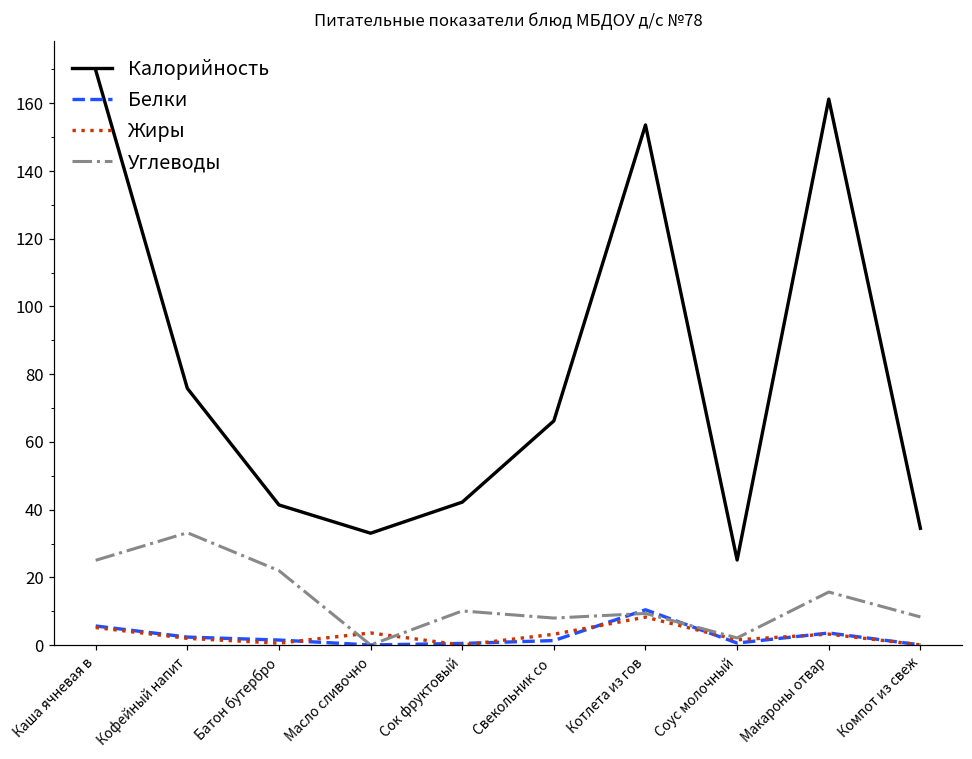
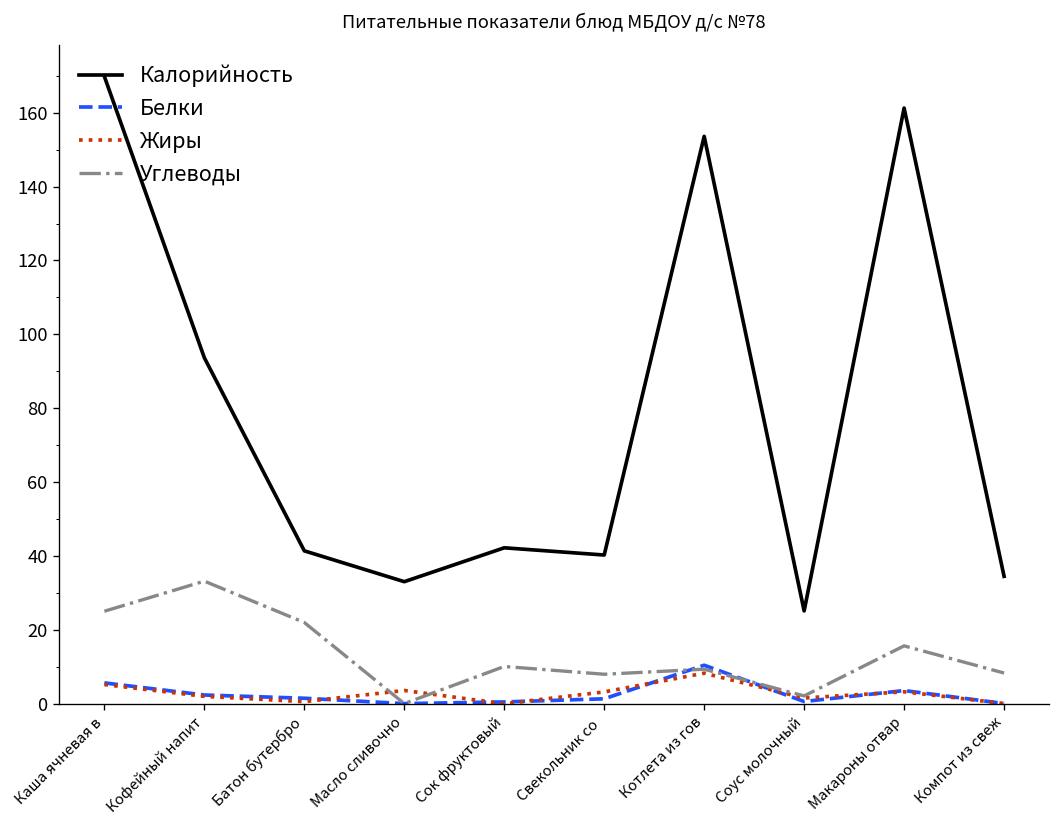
Калорийность, Кофейный напит: 76 -> 94
Калорийность, Свекольник со: 66 -> 40
